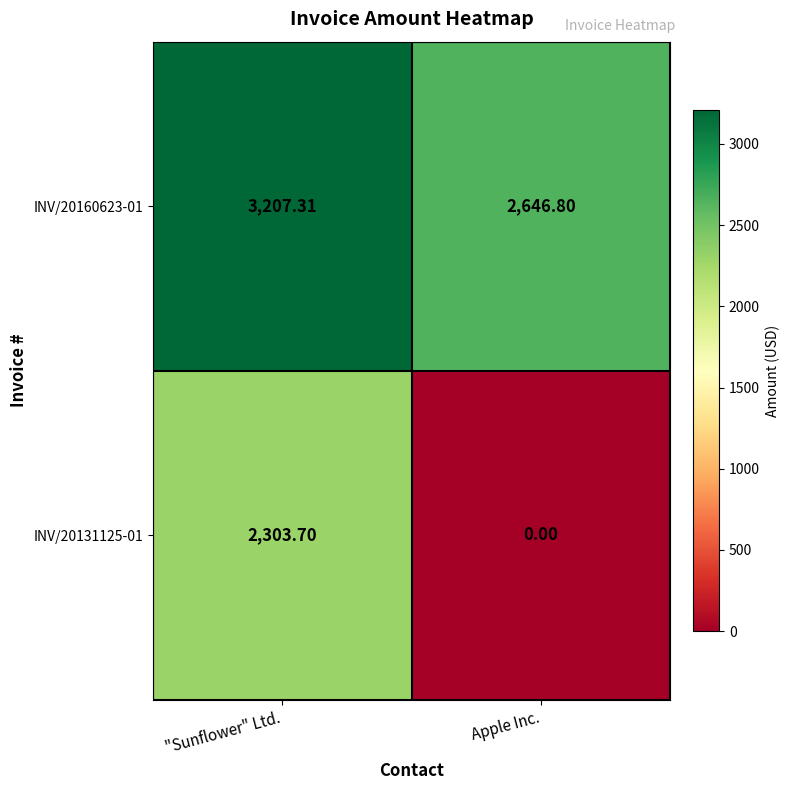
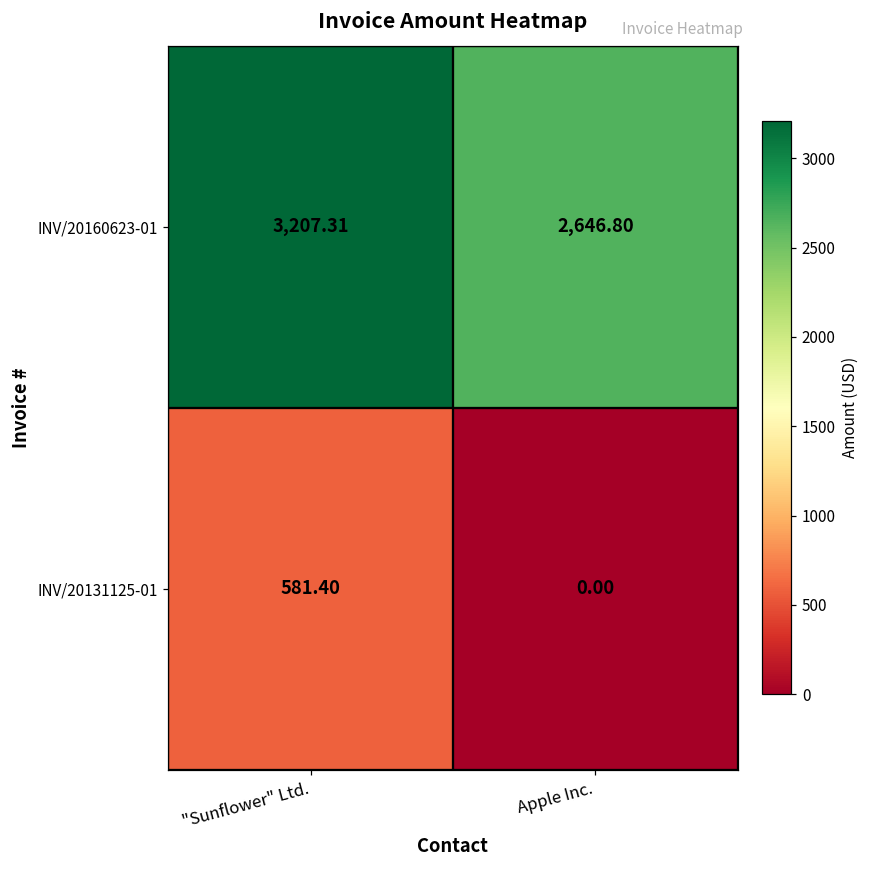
INV/20131125-01, "Sunflower" Ltd.: 2,303.70 -> 581.40
